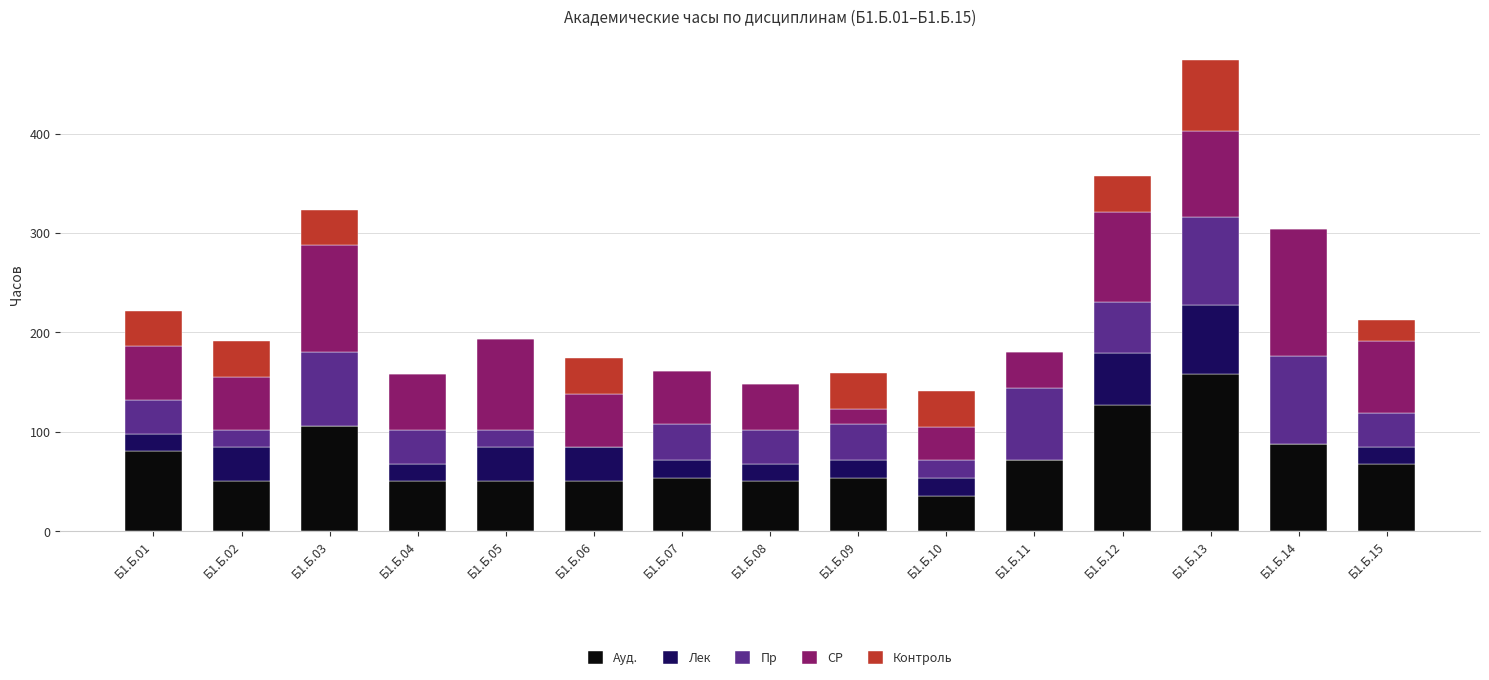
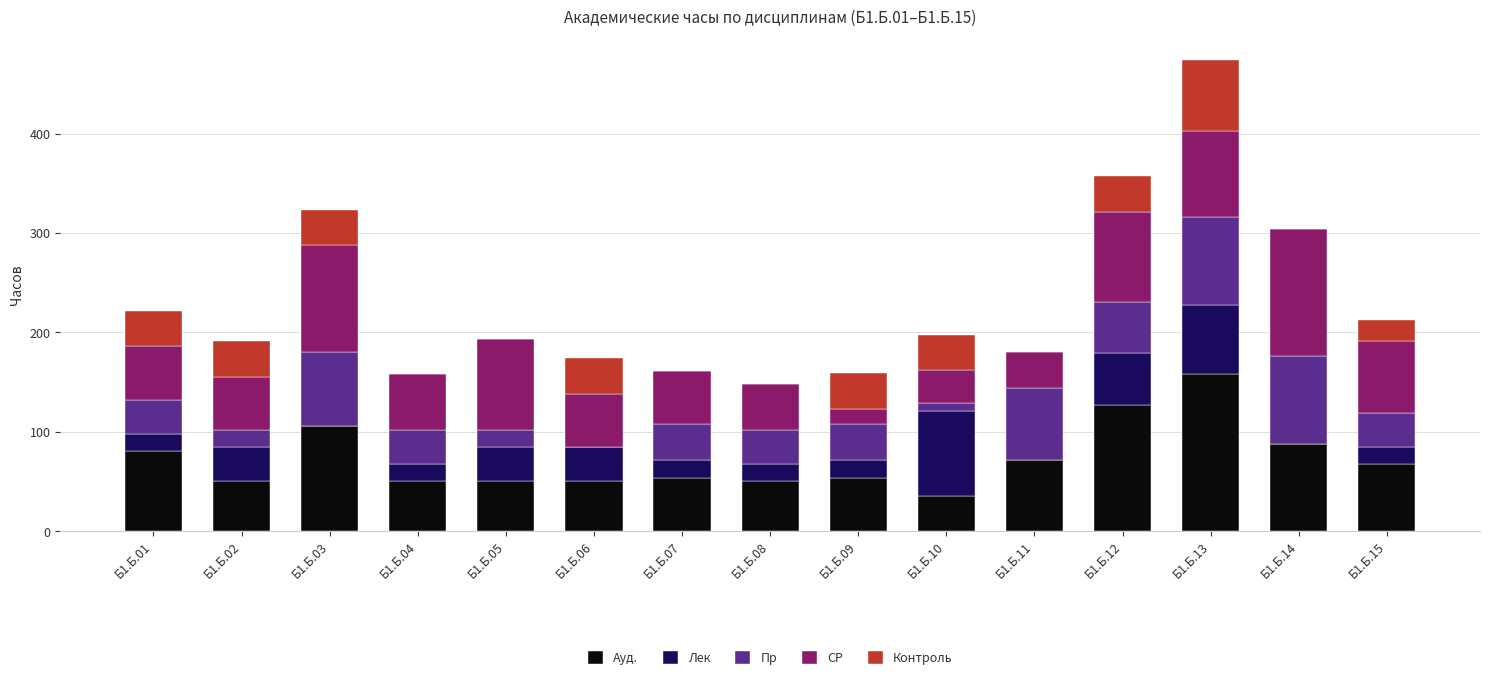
Лек, Б1.Б.10: 20 -> 90
Пр, Б1.Б.10: 20 -> 10
